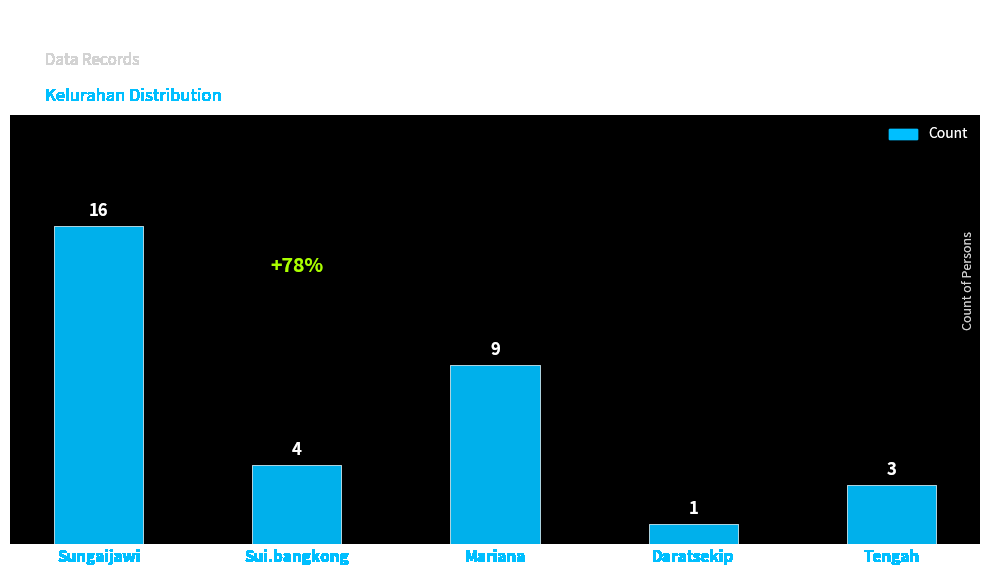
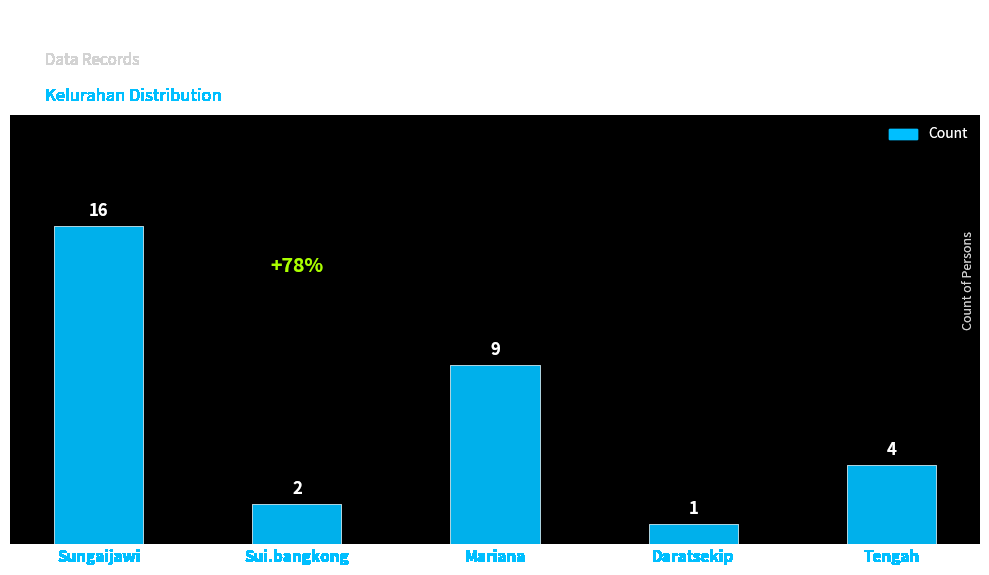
Sui.bangkong: 4 -> 2
Tengah: 3 -> 4
